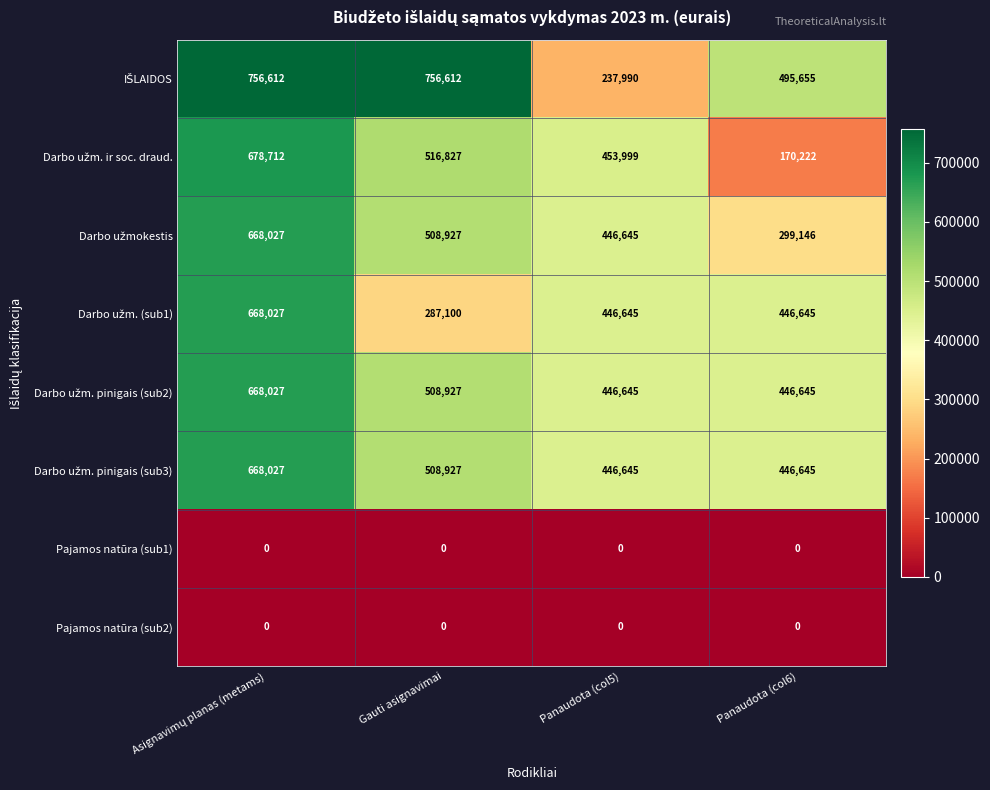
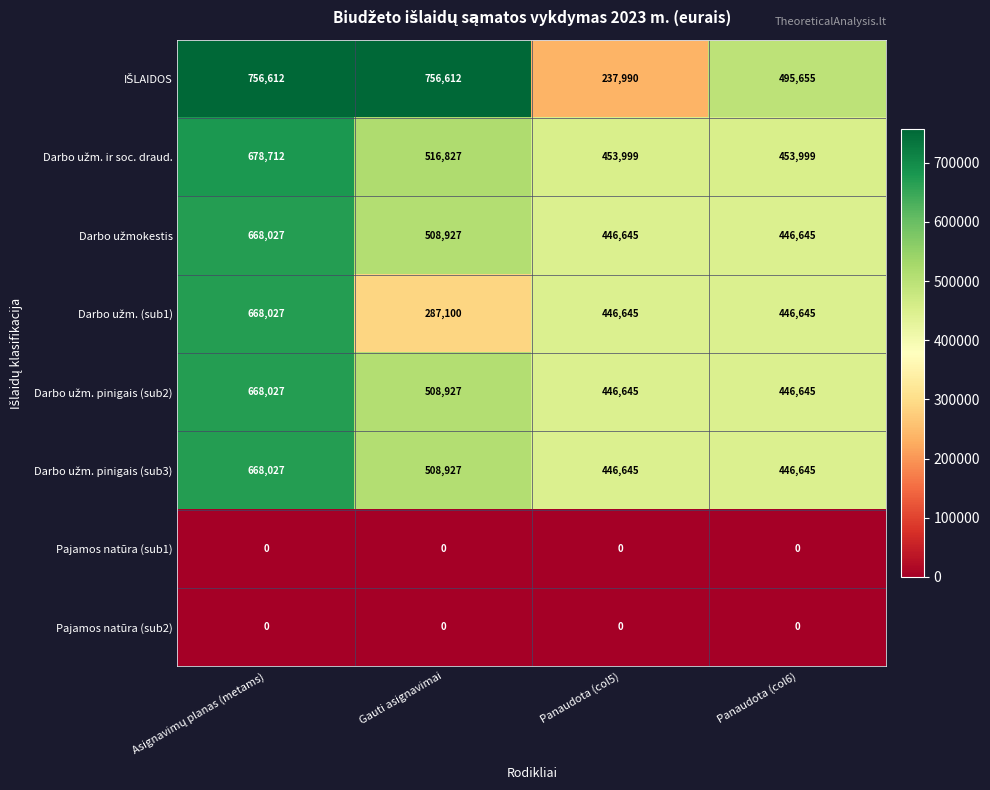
Darbo užm. ir soc. draud., Panaudota (col6): 170,222 -> 453,999
Darbo užmokestis, Panaudota (col6): 299,146 -> 446,645
